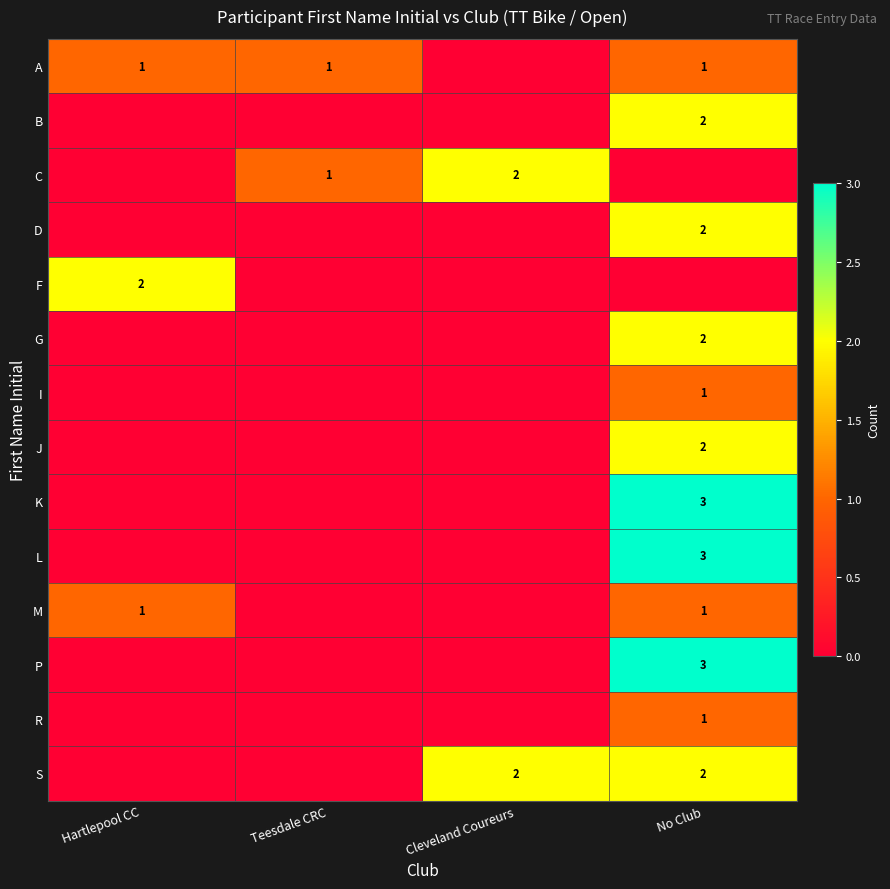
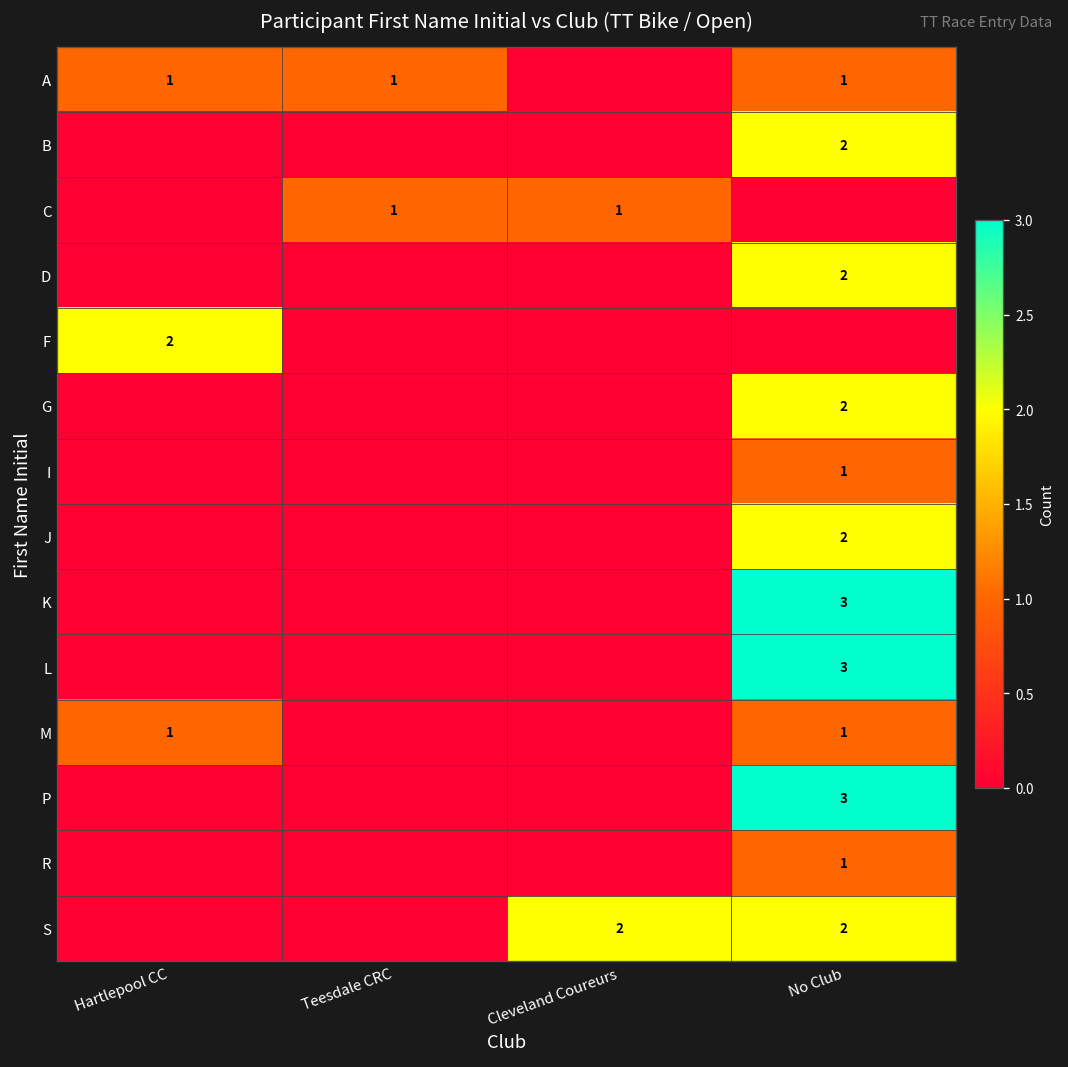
C, Cleveland Coureurs: 2 -> 1
